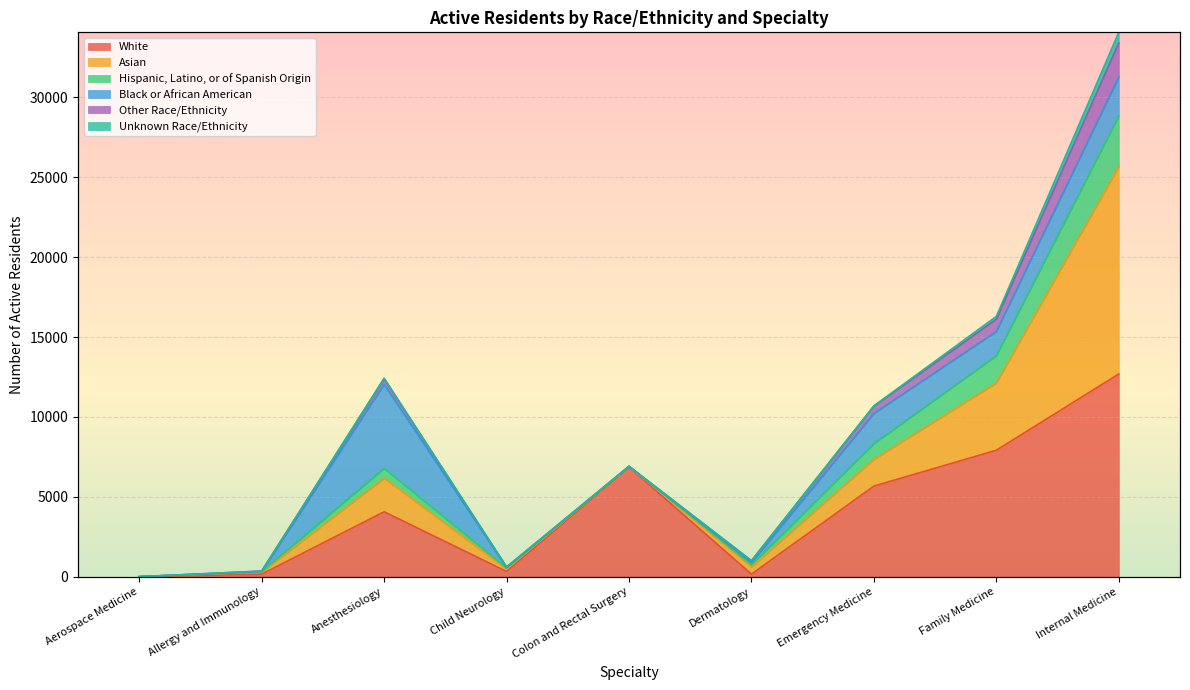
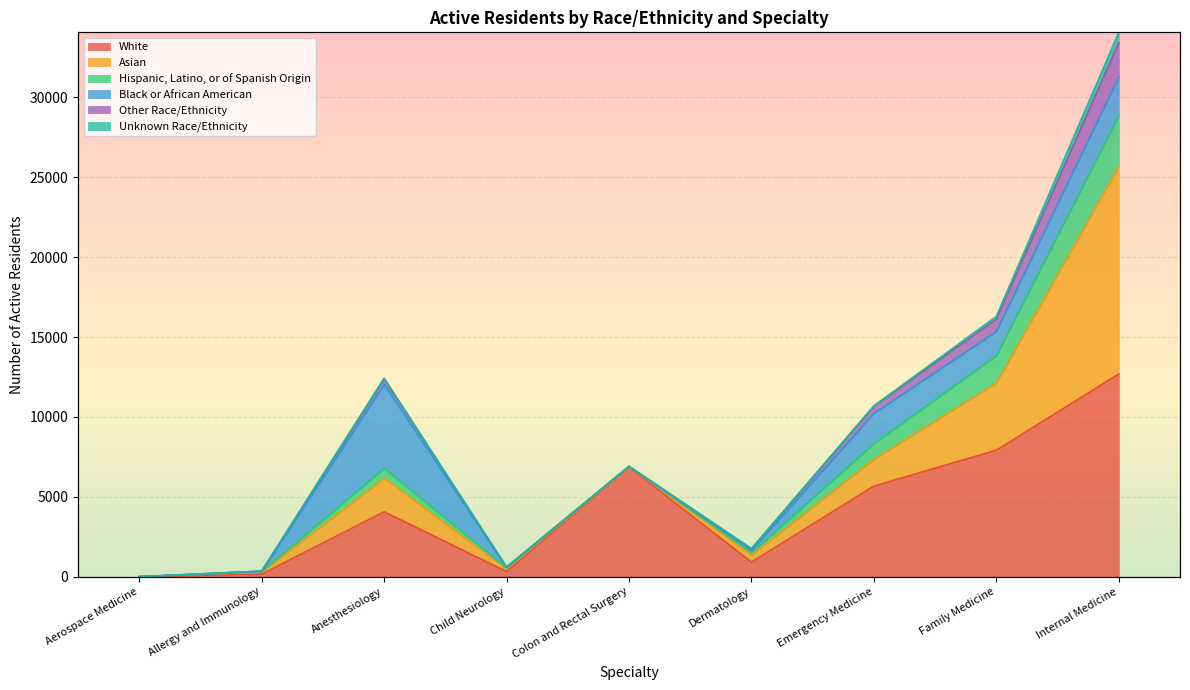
White, Dermatology: 200 -> 900
